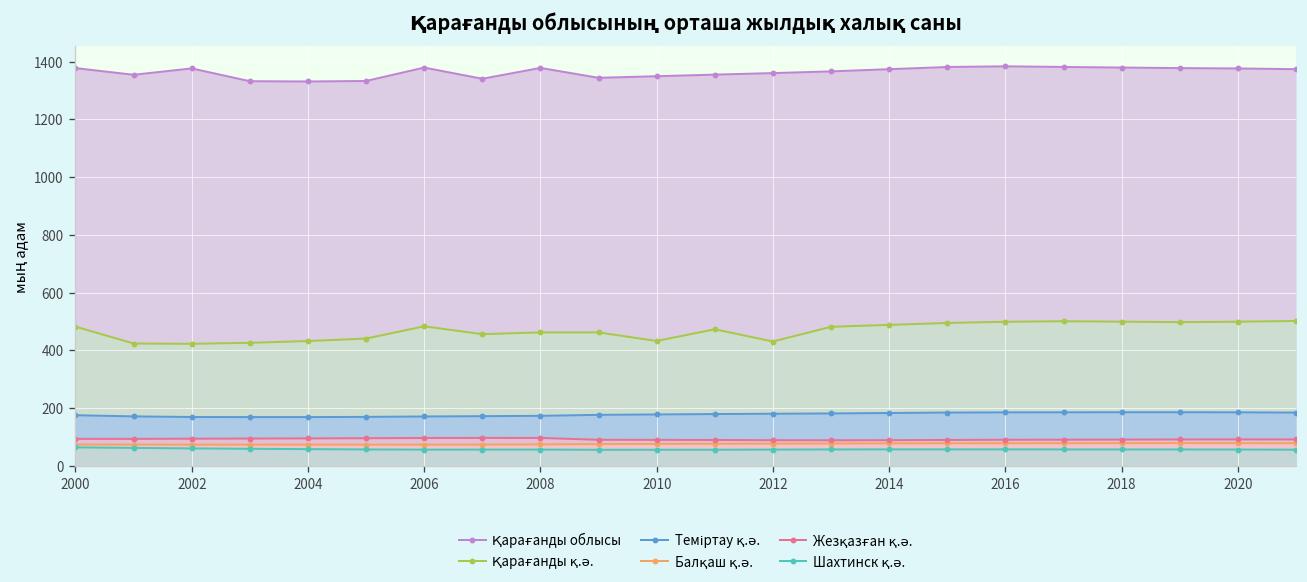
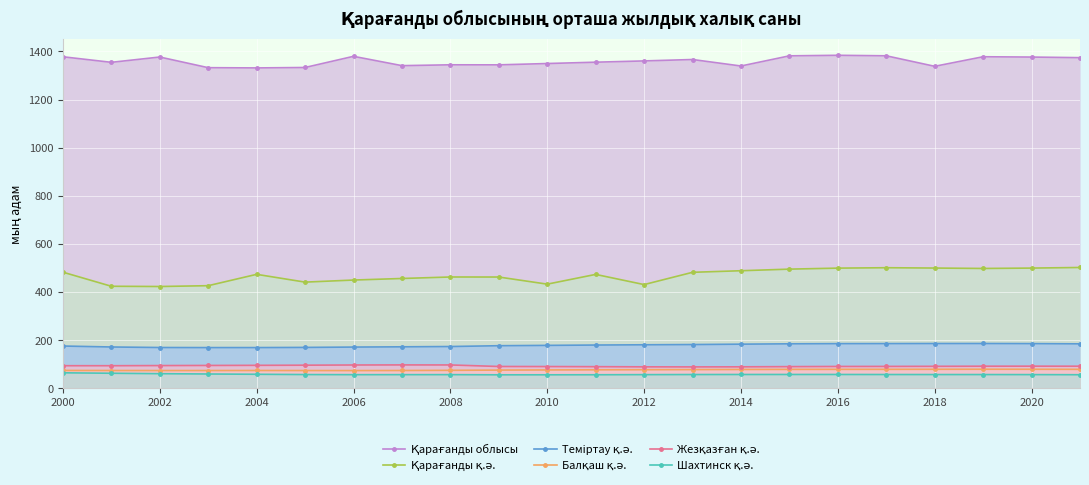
Қарағанды қ.ә., 2004: 430 -> 470
Қарағанды қ.ә., 2006: 480 -> 450
Қарағанды облысы, 2008: 1380 -> 1340
Қарағанды облысы, 2014: 1370 -> 1340
Қарағанды облысы, 2018: 1380 -> 1340
